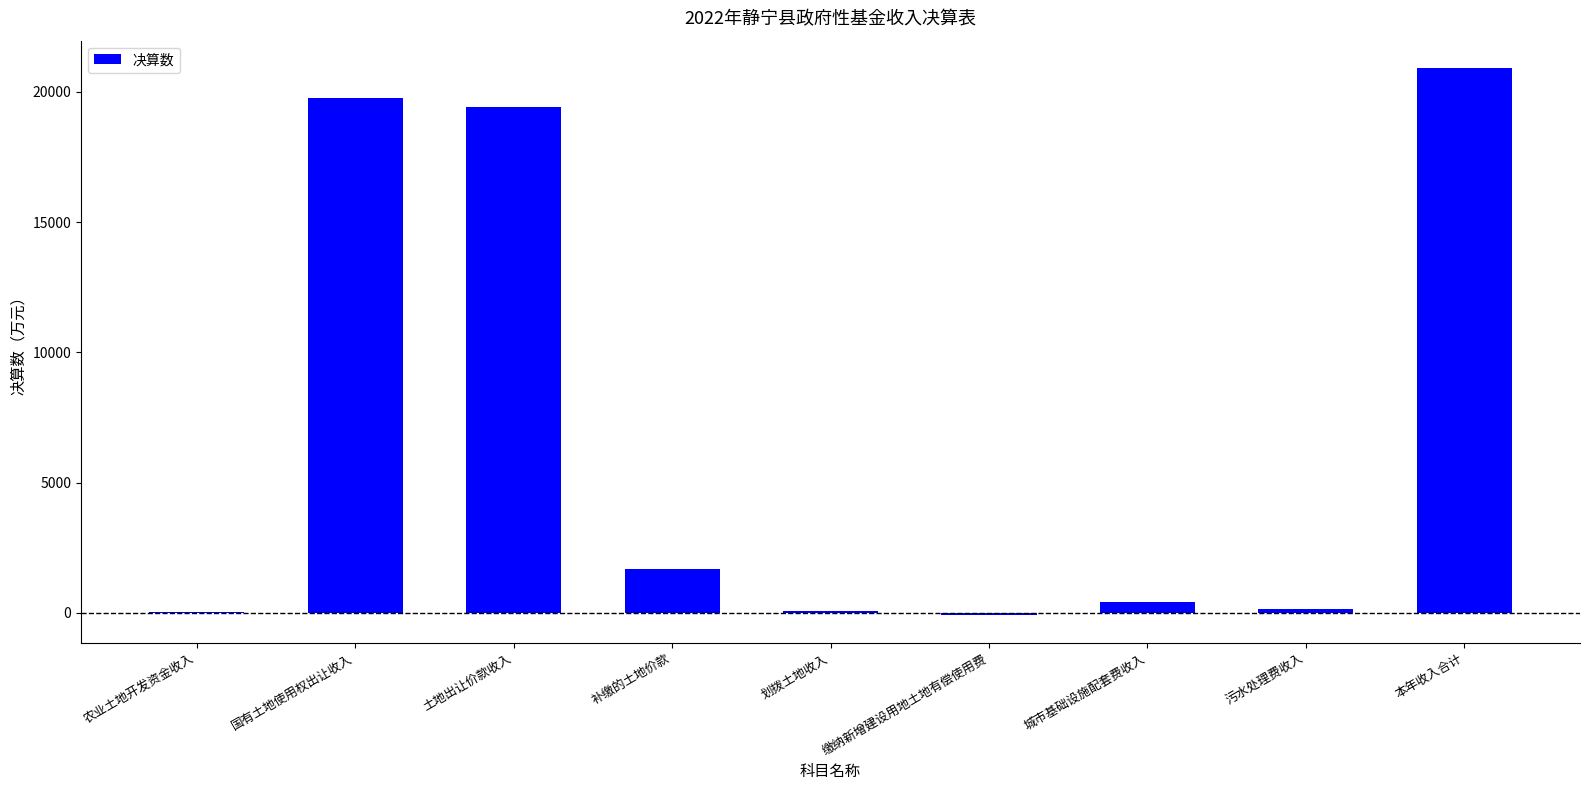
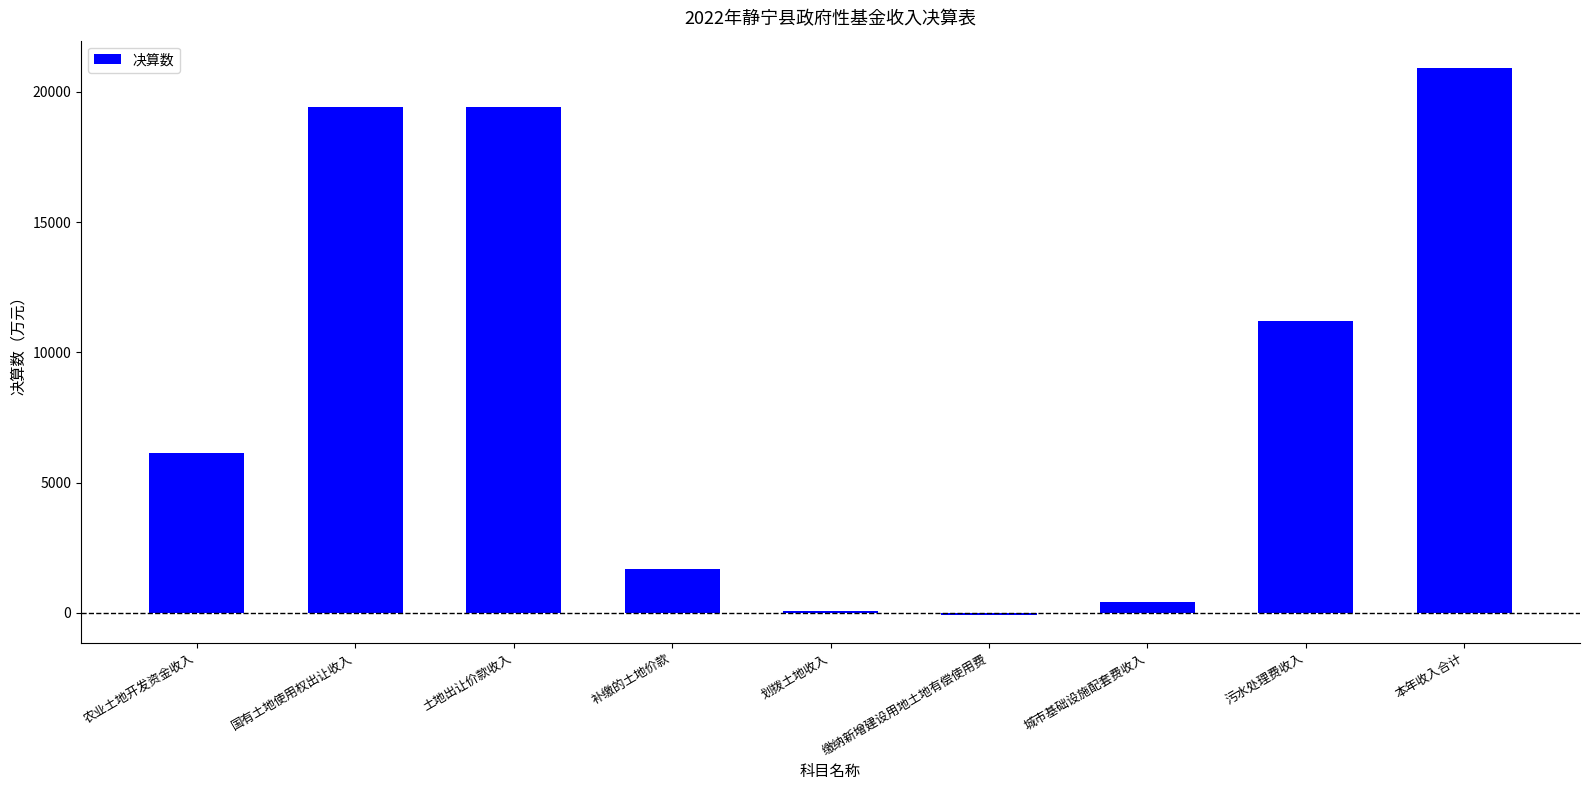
农业土地开发资金收入: 0 -> 6100
国有土地使用权出让收入: 19800 -> 19400
污水处理费收入: 200 -> 11200
